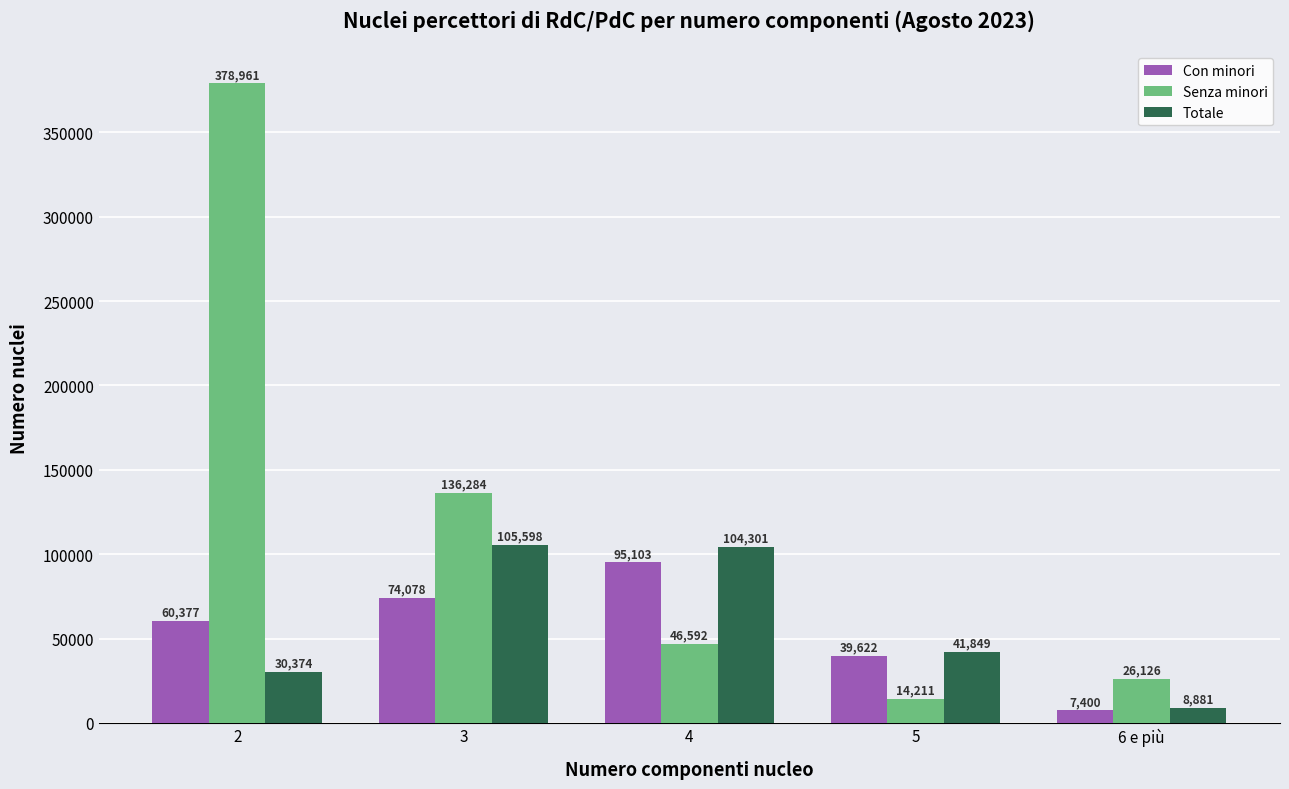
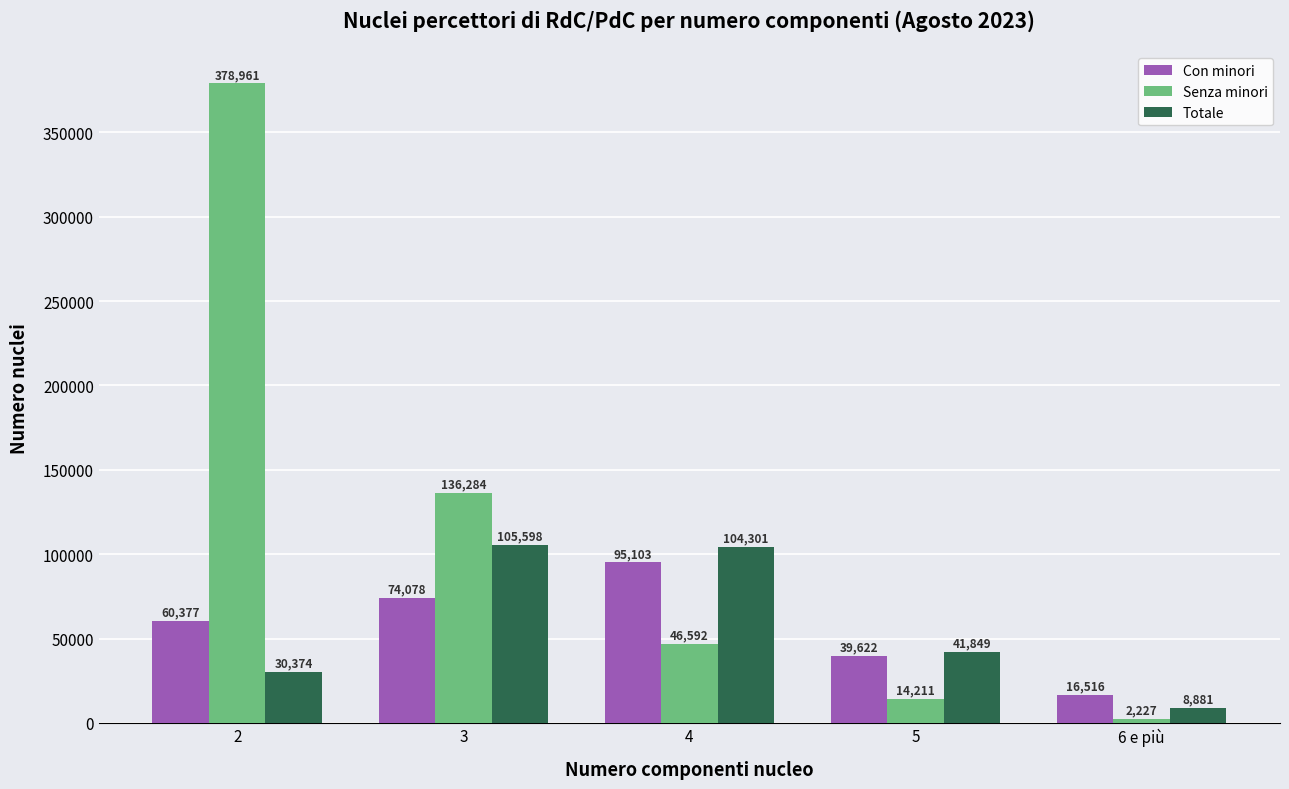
Con minori, 6 e più: 7,400 -> 16,516
Senza minori, 6 e più: 26,126 -> 2,227
